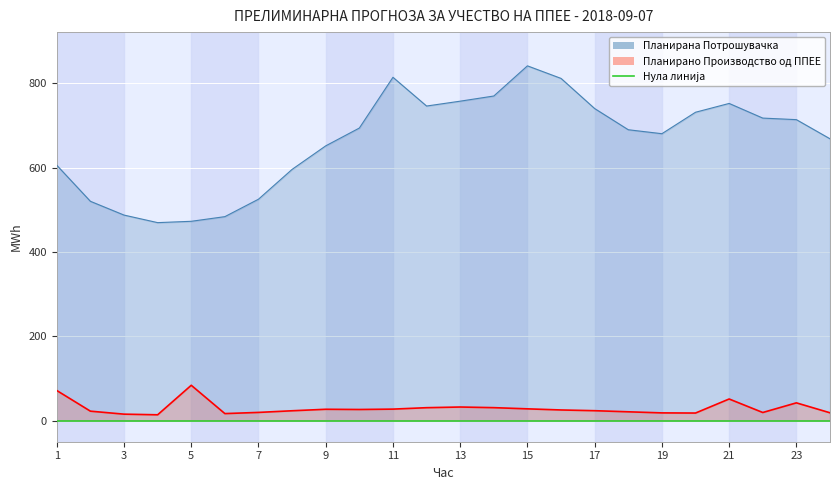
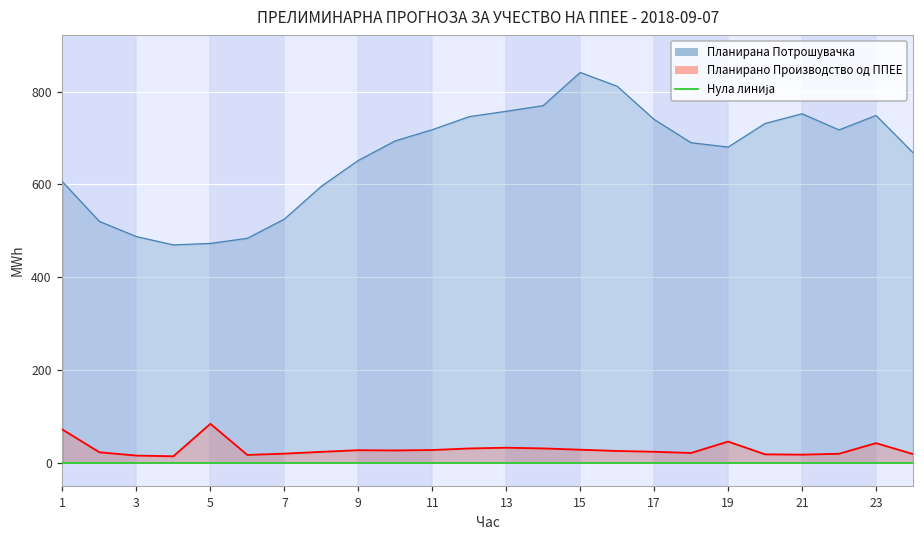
Планирана Потрошувачка, 11: 810 -> 720
Планирано Производство од ППЕЕ, 19: 20 -> 50
Планирано Производство од ППЕЕ, 21: 50 -> 20
Планирана Потрошувачка, 23: 710 -> 750
